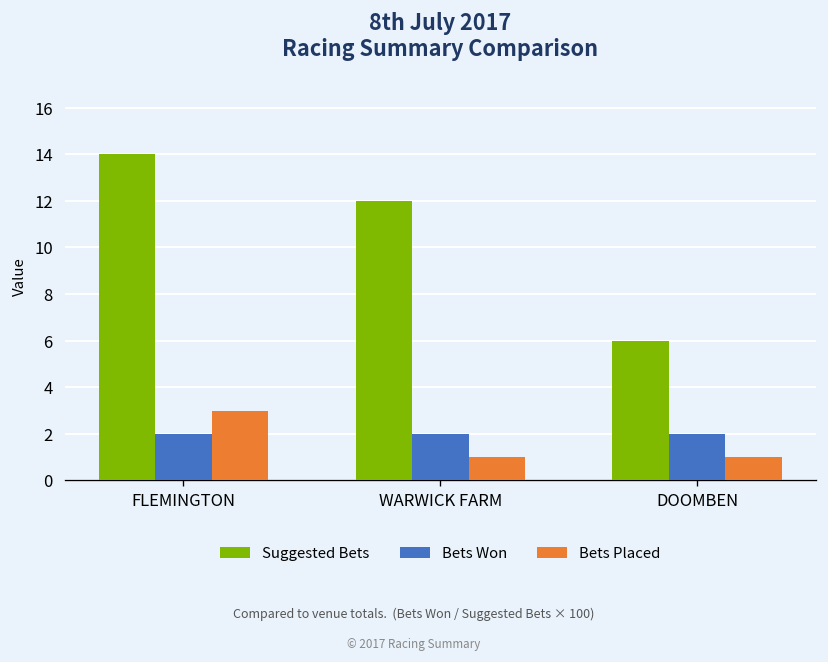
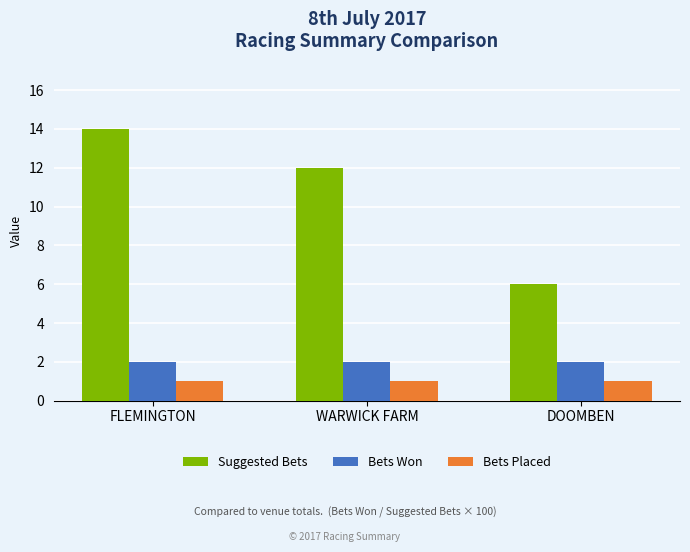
Bets Placed, FLEMINGTON: 3 -> 1
